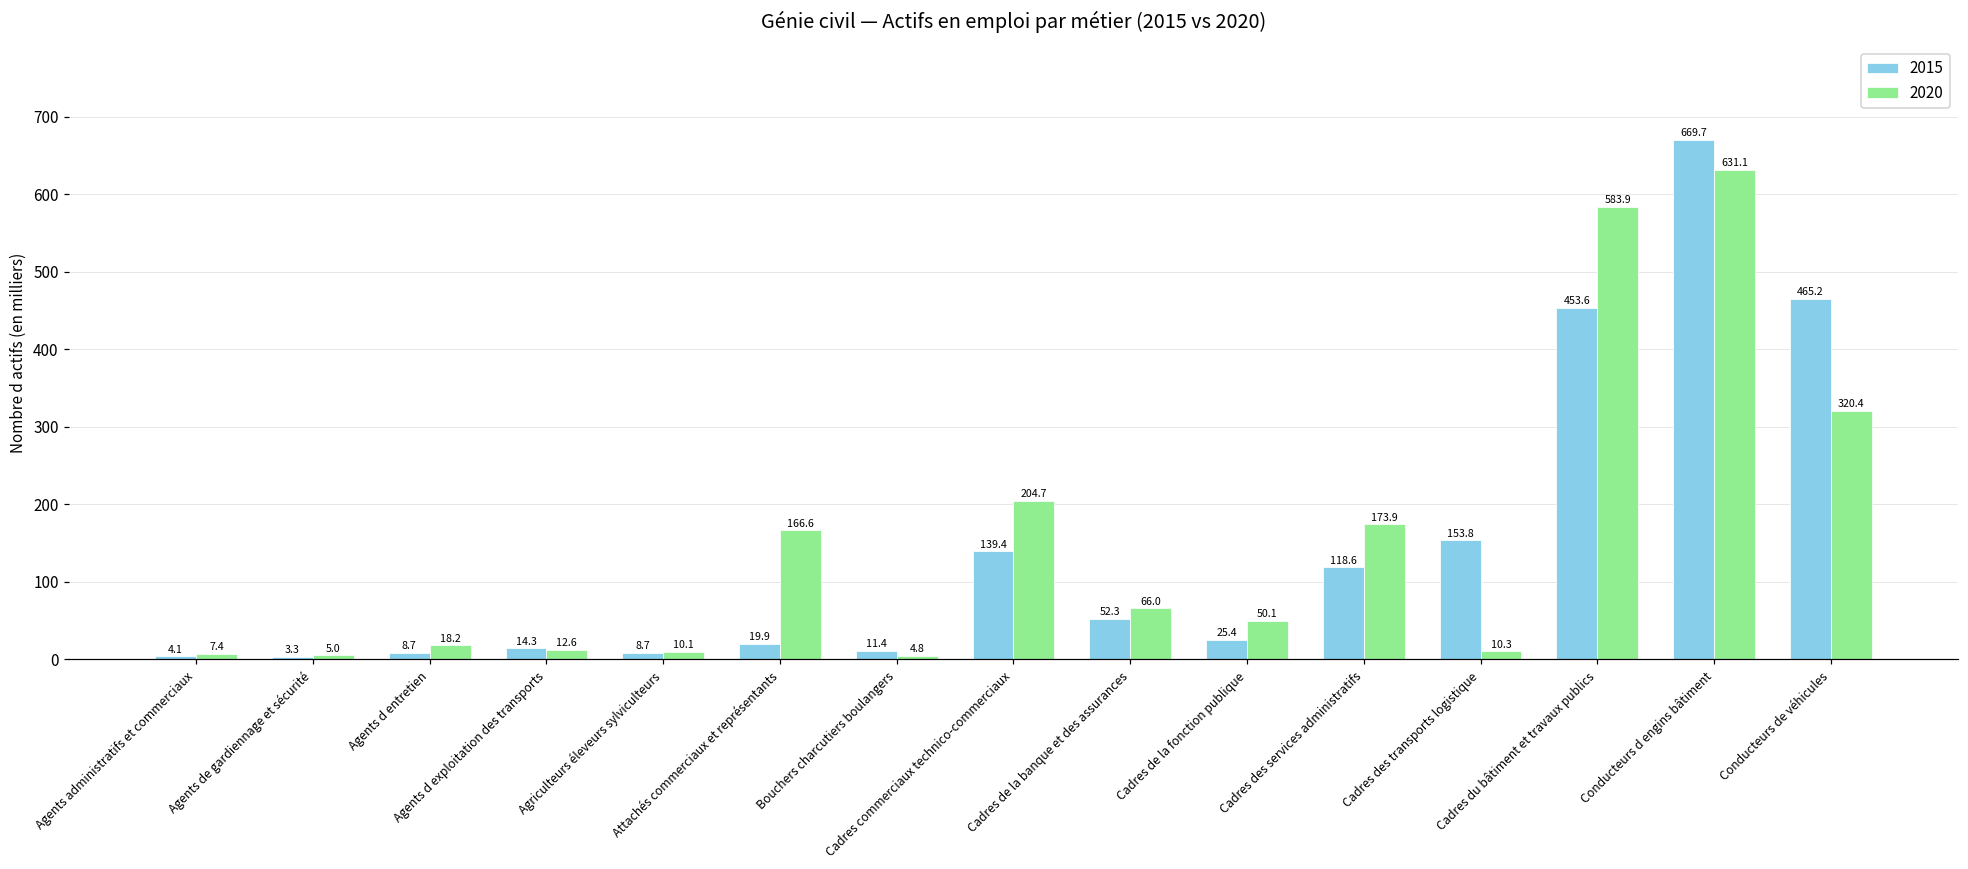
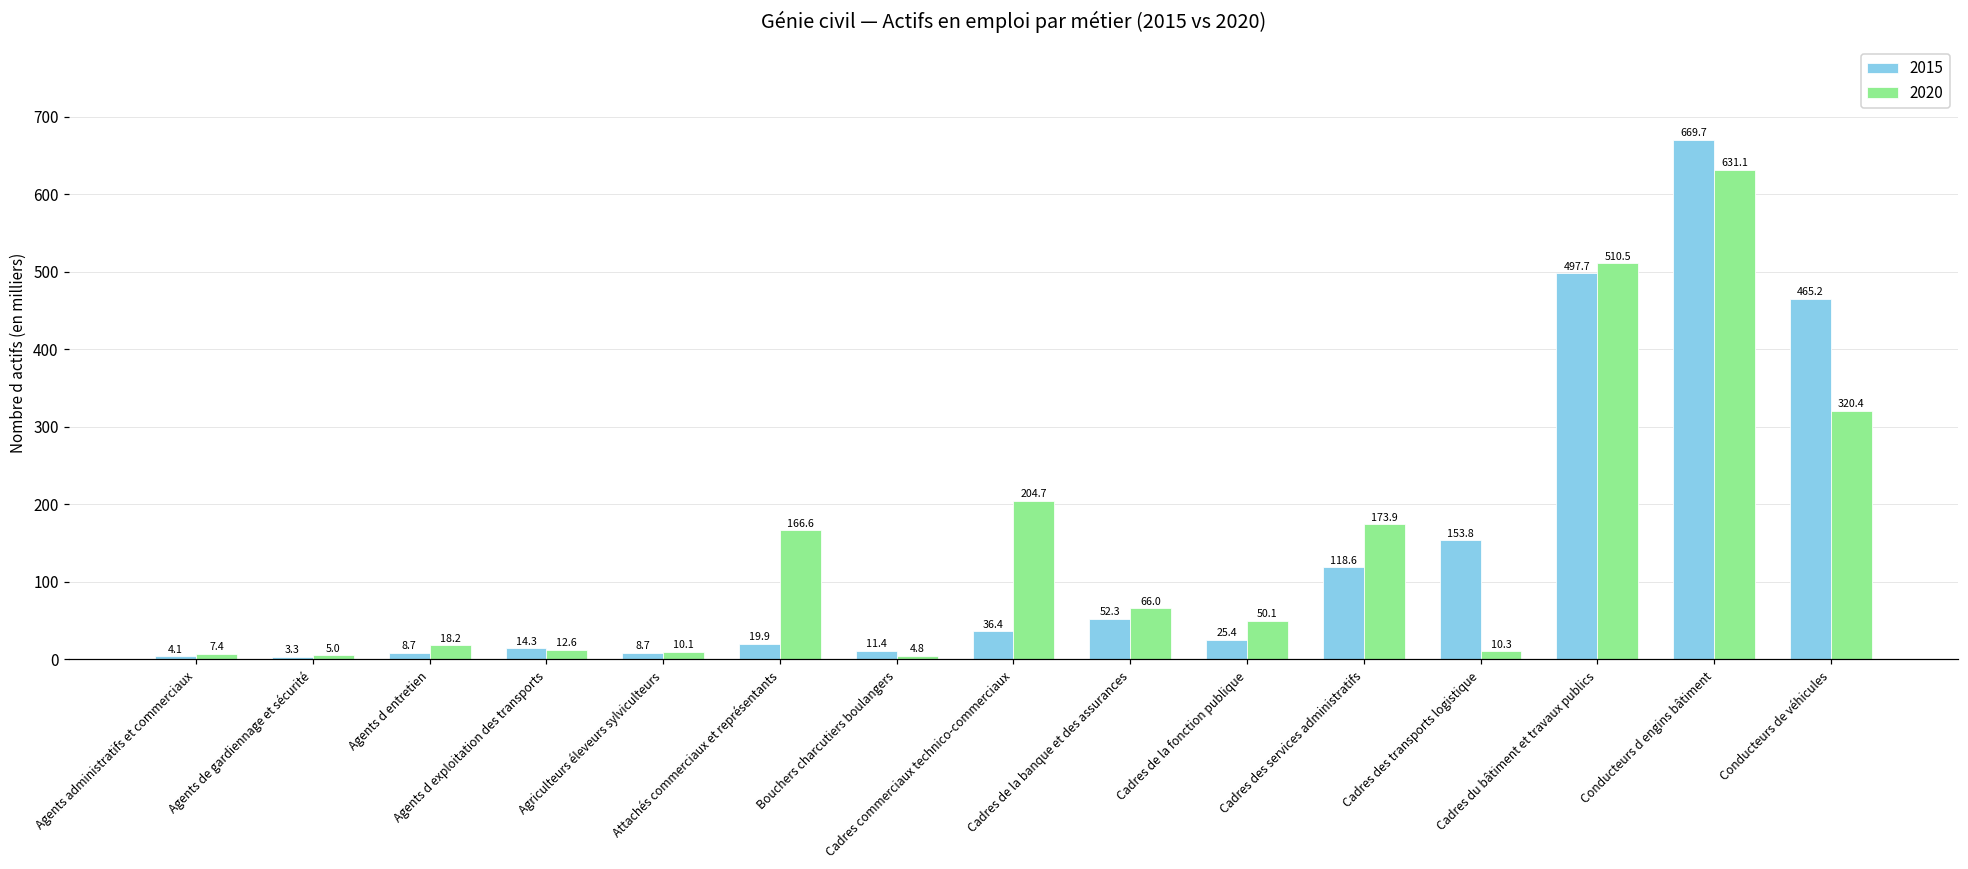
2015, Cadres commerciaux technico-commerciaux: 139.4 -> 36.4
2015, Cadres du bâtiment et travaux publics: 453.6 -> 497.7
2020, Cadres du bâtiment et travaux publics: 583.9 -> 510.5
